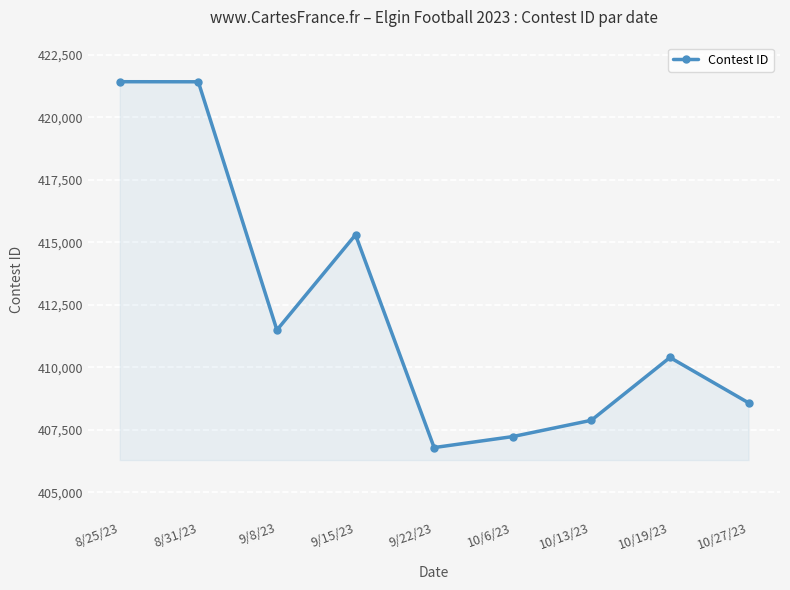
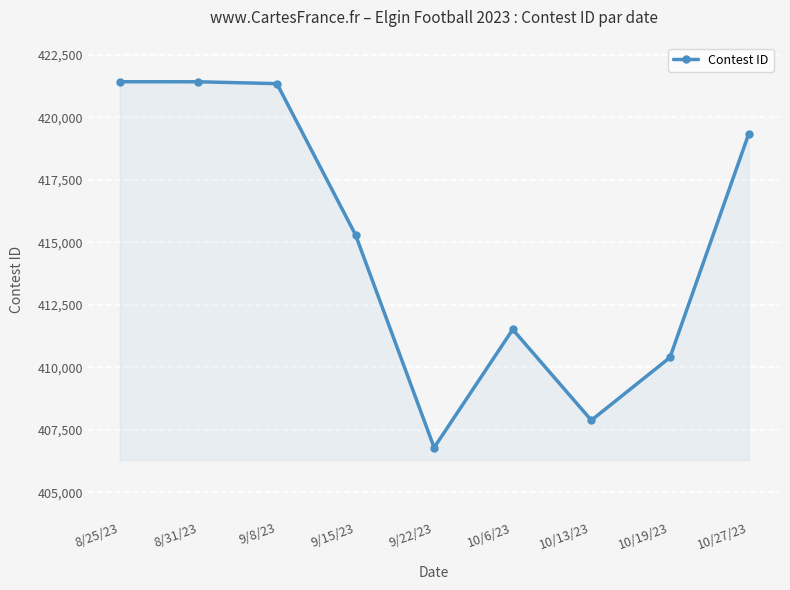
9/8/23: 411,500 -> 421,400
10/6/23: 407,200 -> 411,500
10/27/23: 408,600 -> 419,300
